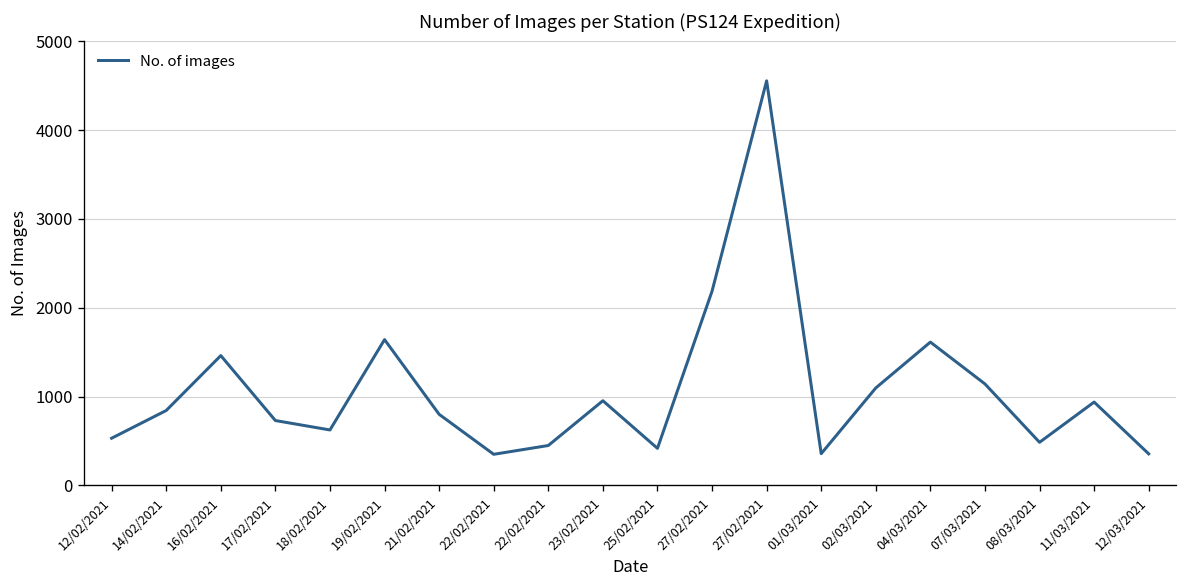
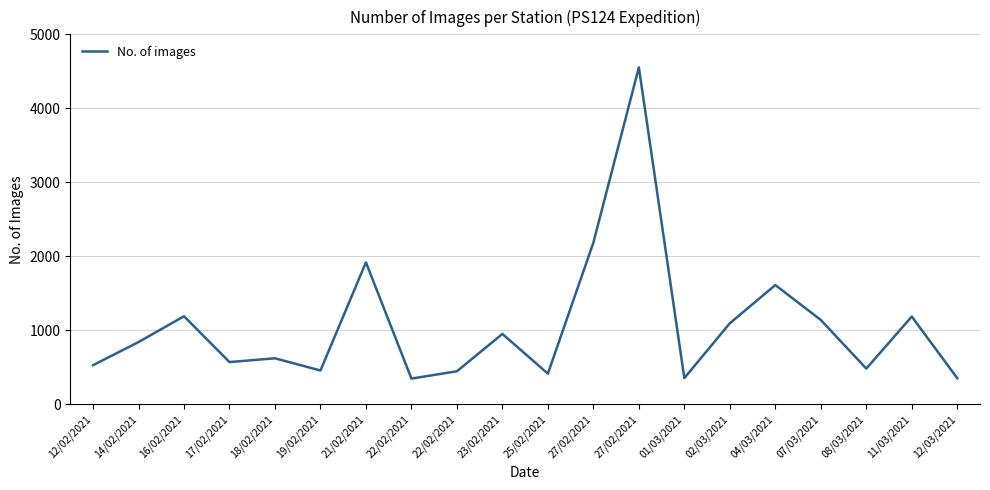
16/02/2021: 1500 -> 1200
17/02/2021: 700 -> 600
19/02/2021: 1600 -> 500
21/02/2021: 800 -> 1900
11/03/2021: 900 -> 1200
